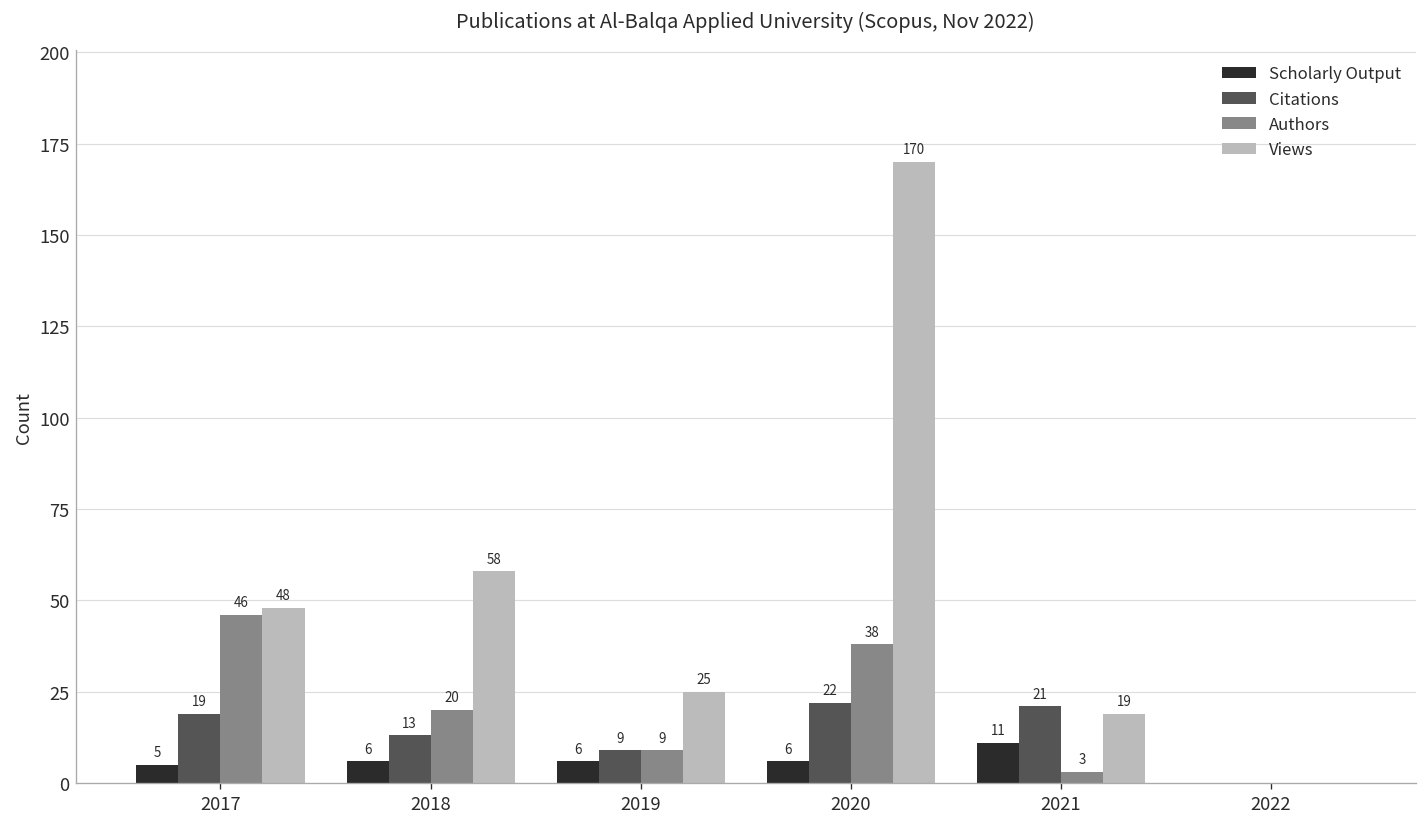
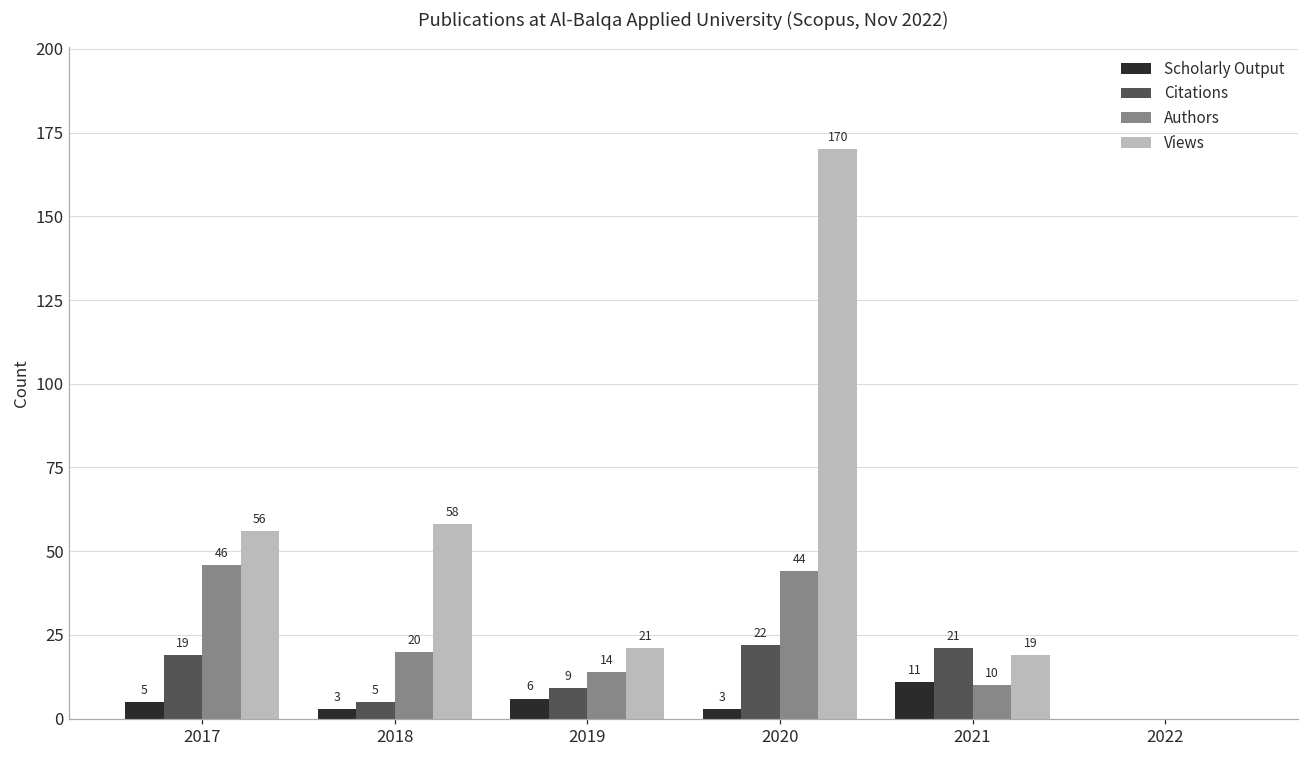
Views, 2017: 48 -> 56
Scholarly Output, 2018: 6 -> 3
Citations, 2018: 13 -> 5
Authors, 2019: 9 -> 14
Views, 2019: 25 -> 21
Scholarly Output, 2020: 6 -> 3
Authors, 2020: 38 -> 44
Authors, 2021: 3 -> 10
